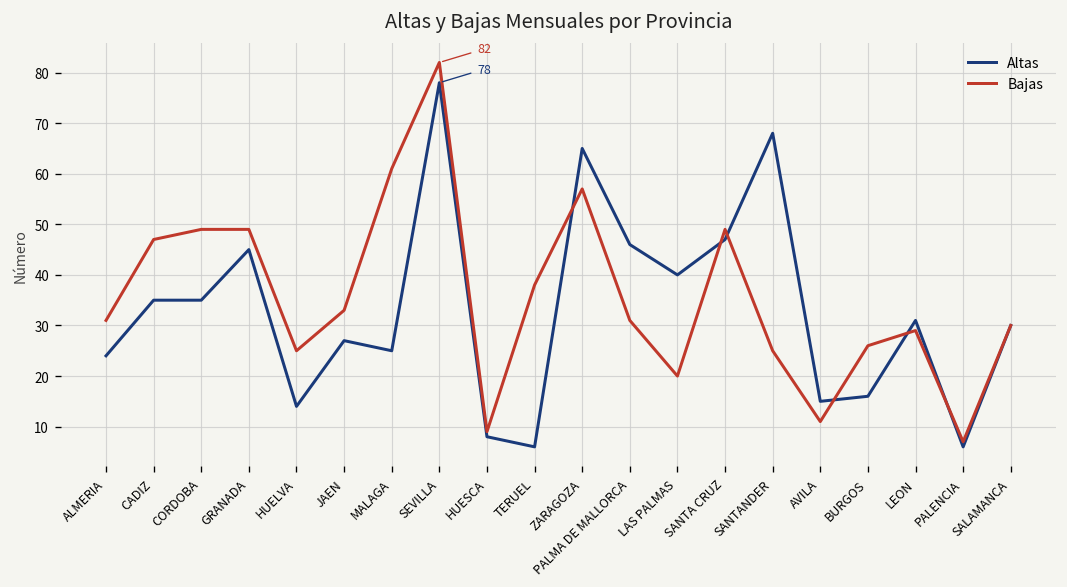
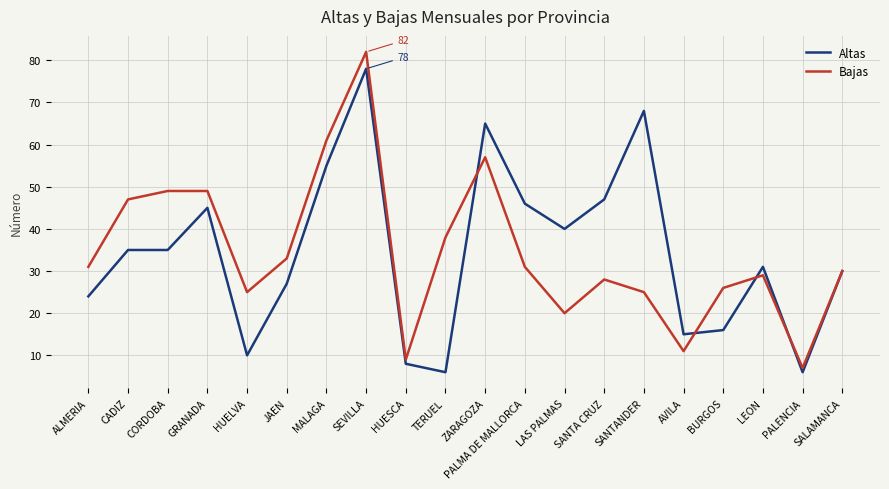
Altas, HUELVA: 14 -> 10
Altas, MALAGA: 25 -> 55
Bajas, SANTA CRUZ: 49 -> 28
